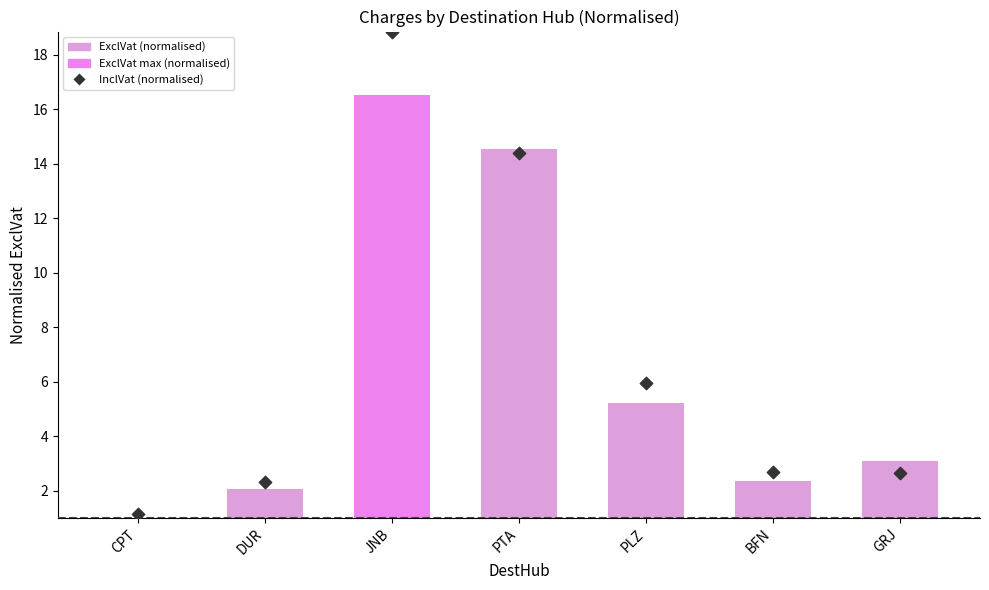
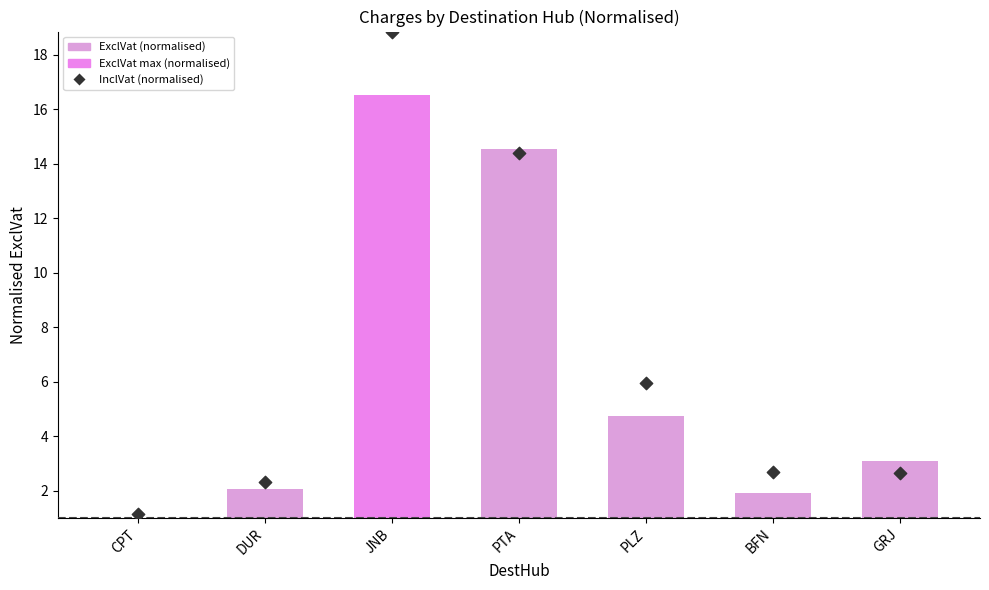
ExclVat (normalised), PLZ: 5.2 -> 4.7
ExclVat (normalised), BFN: 2.3 -> 1.9
